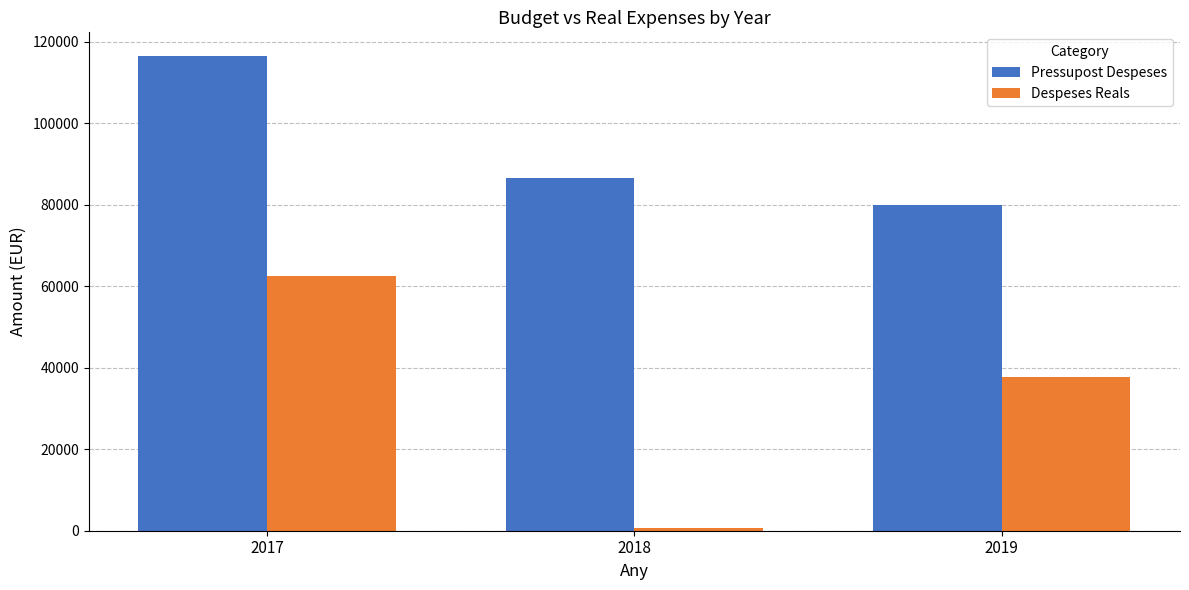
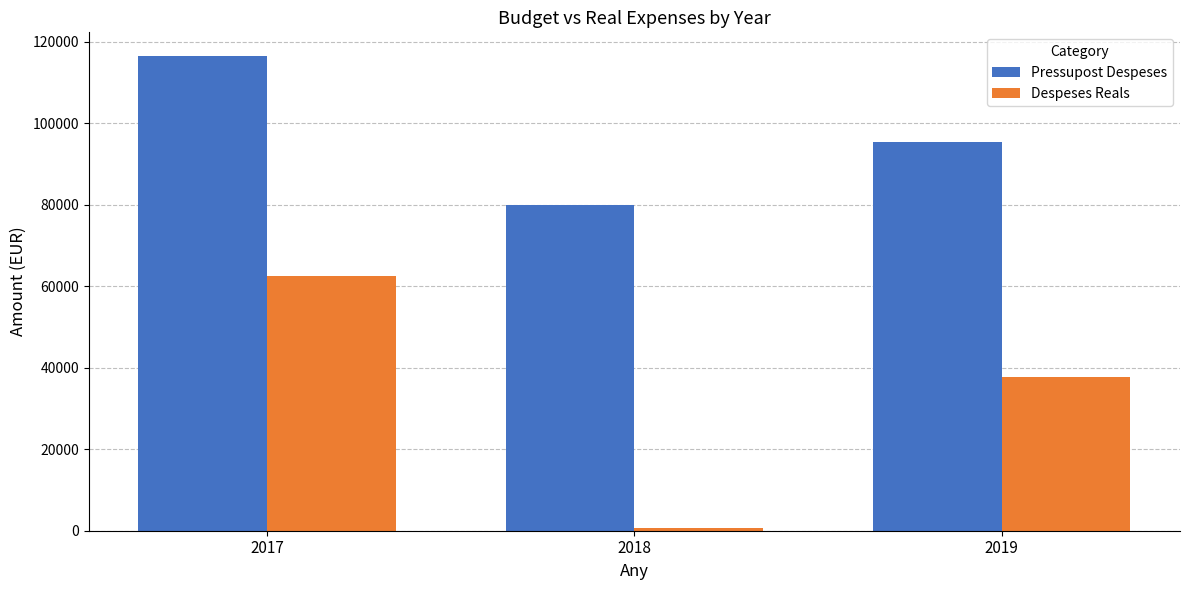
Pressupost Despeses, 2018: 87000 -> 80000
Pressupost Despeses, 2019: 80000 -> 95000
